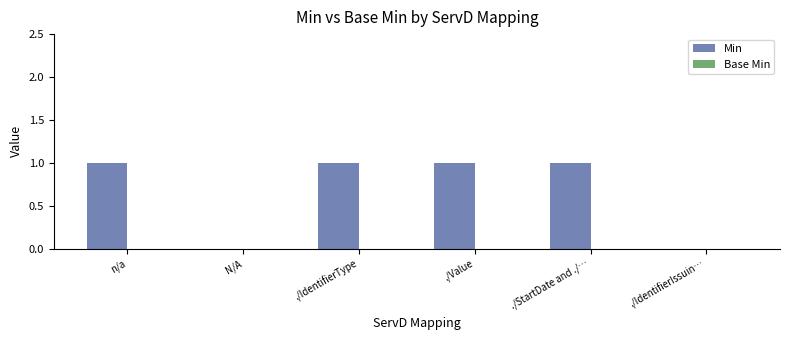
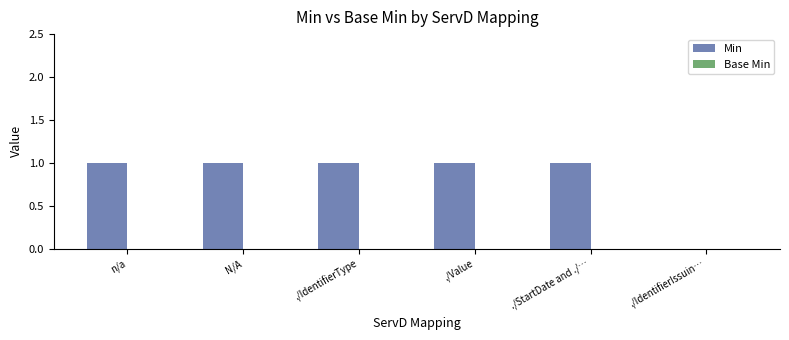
Min, N/A: 0 -> 1
